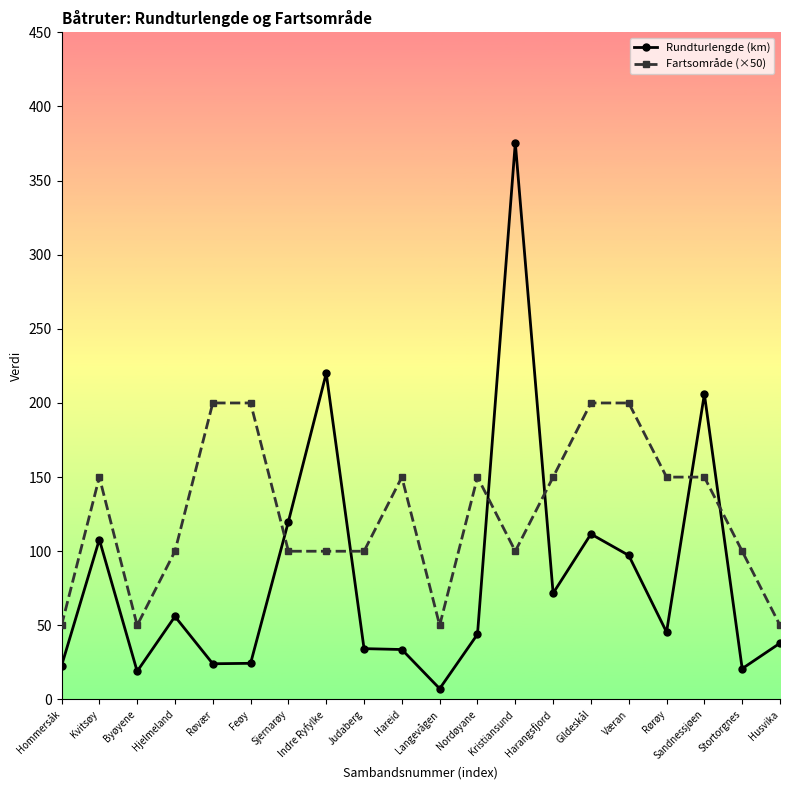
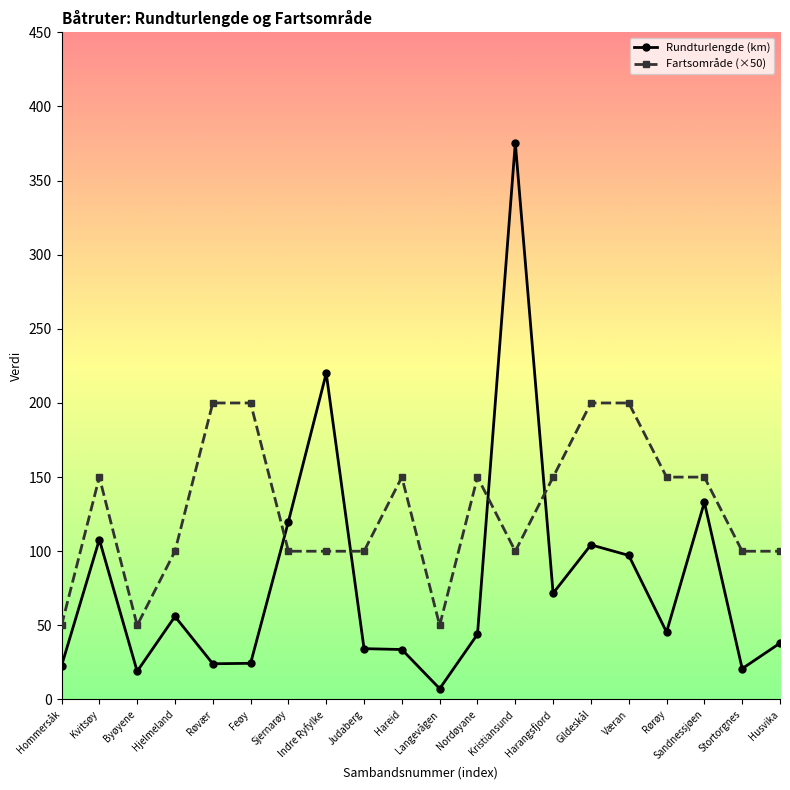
Rundturlengde (km), Gildeskål: 112 -> 104
Rundturlengde (km), Sandnessjøen: 206 -> 133
Fartsområde (×50), Husvika: 50 -> 100
